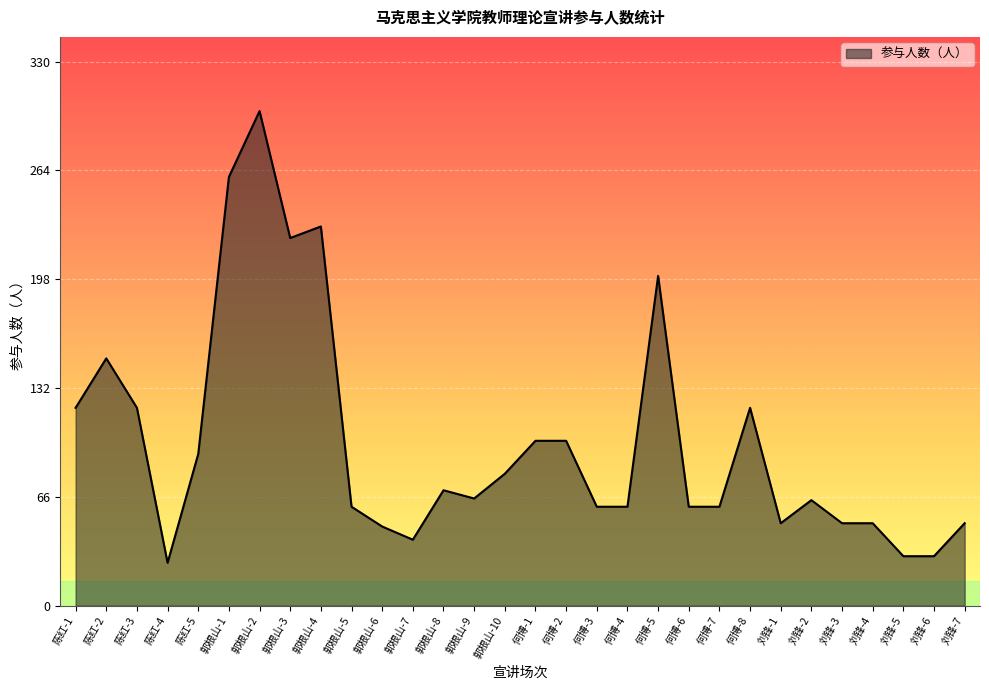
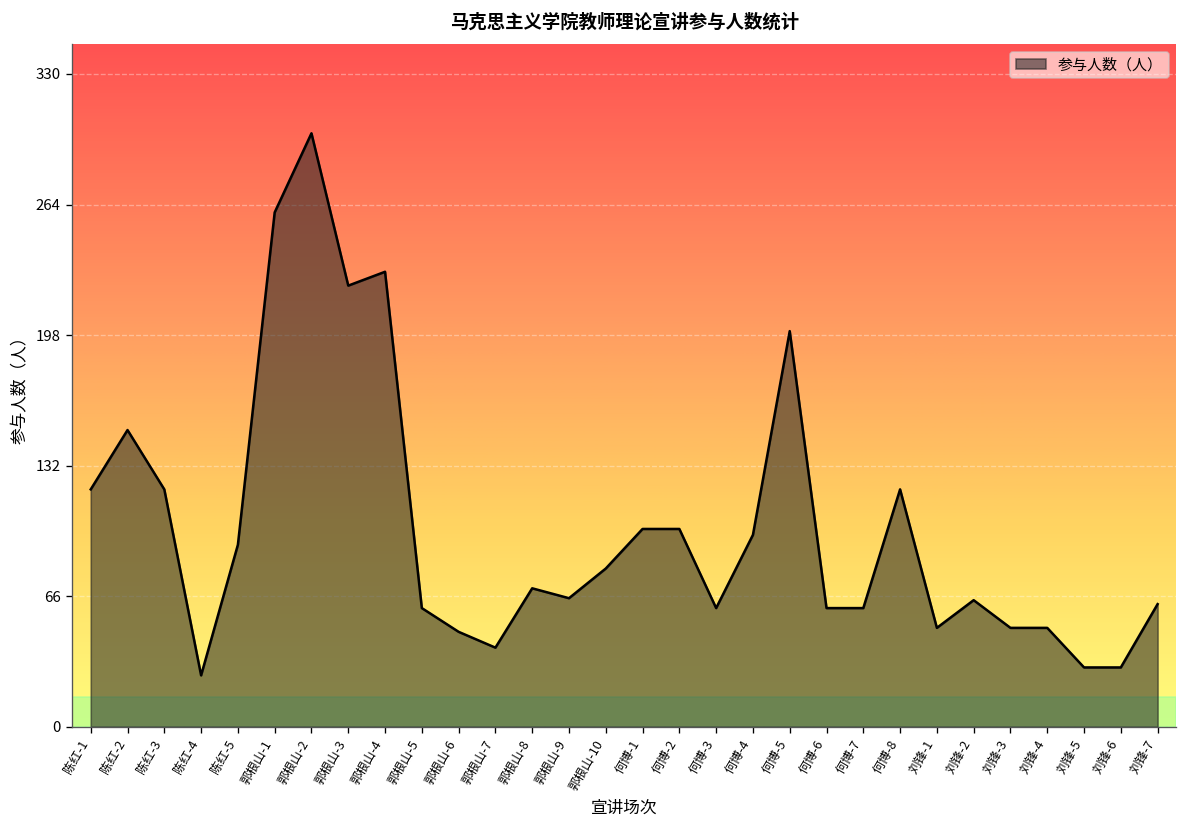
何博-4: 60 -> 97
刘锋-7: 50 -> 62
